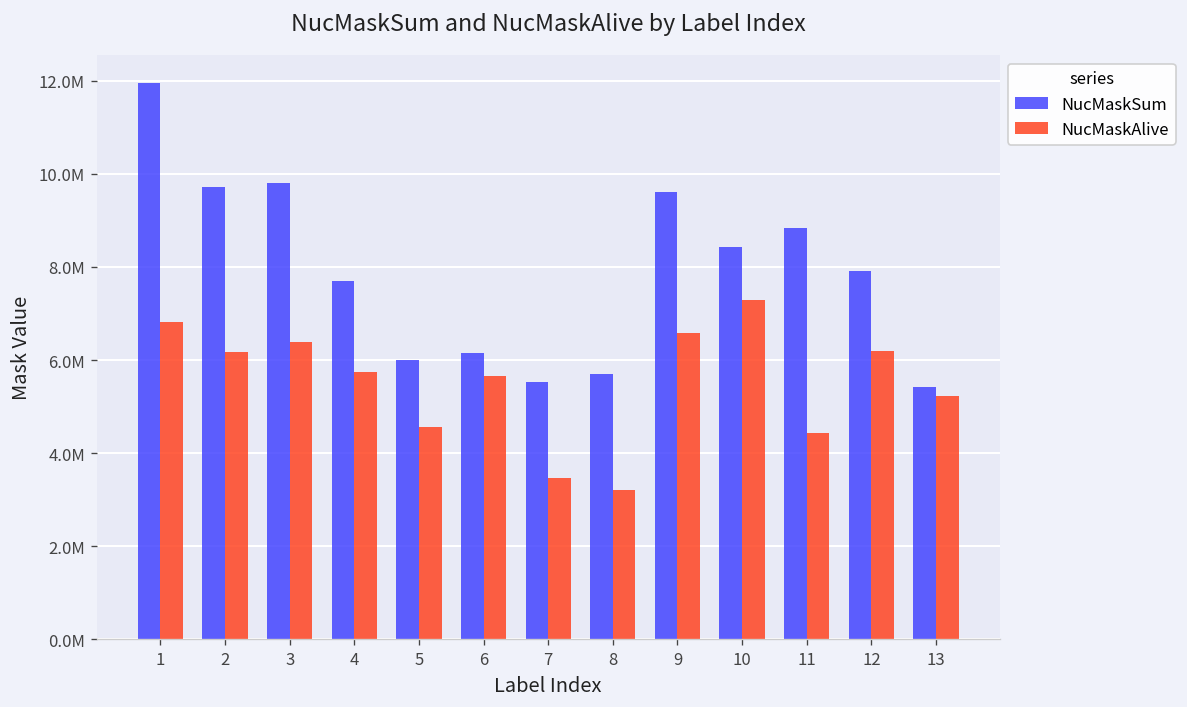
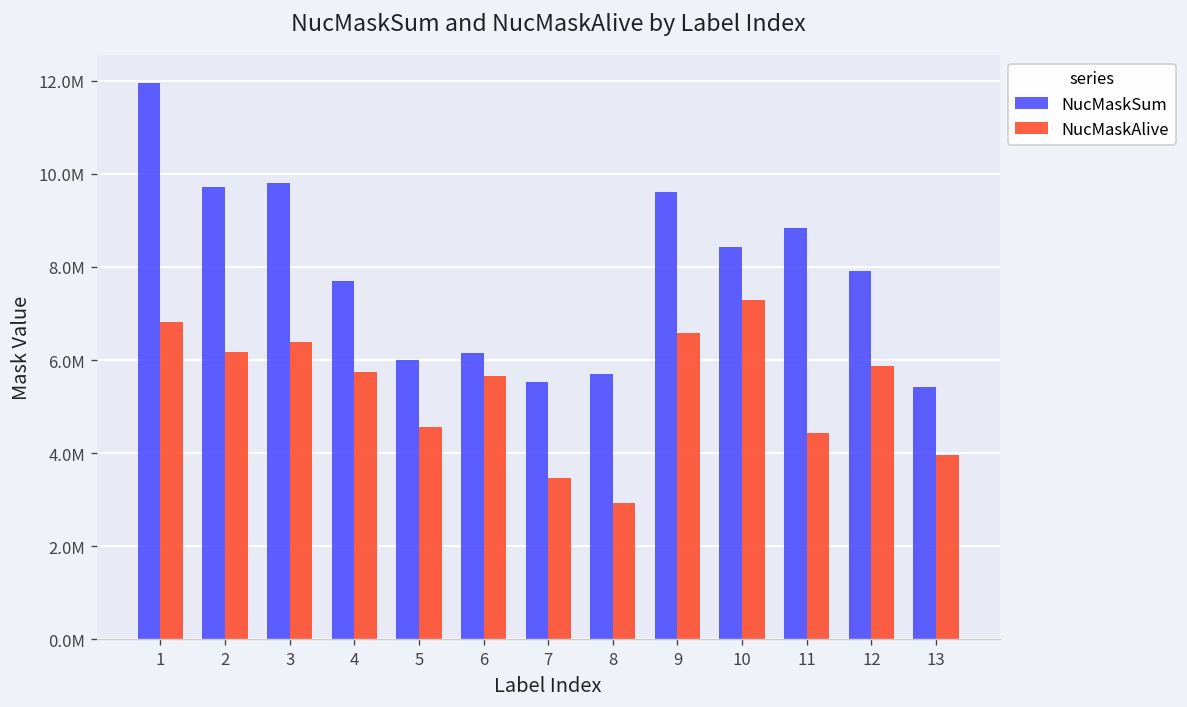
NucMaskAlive, 8: 3200000 -> 2900000
NucMaskAlive, 12: 6200000 -> 5900000
NucMaskAlive, 13: 5200000 -> 4000000
